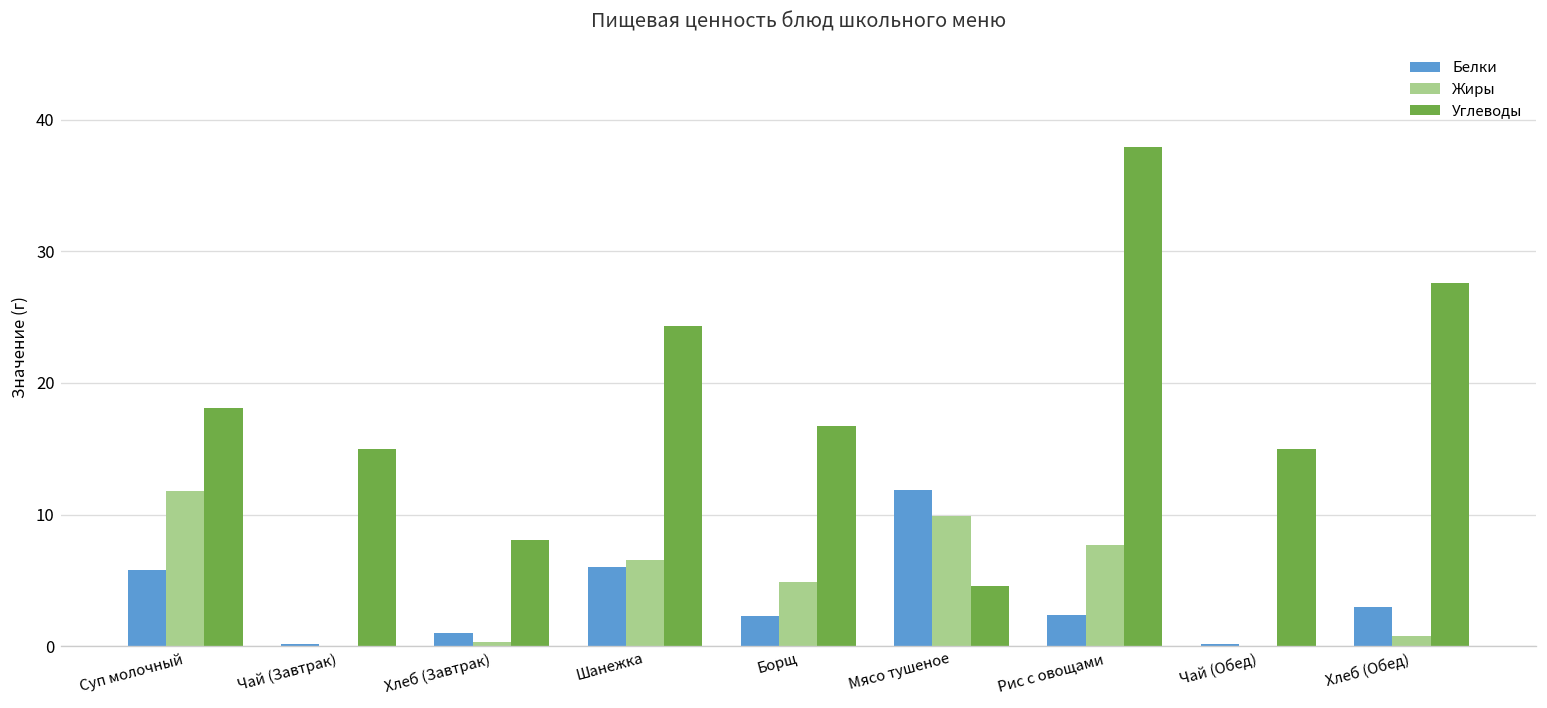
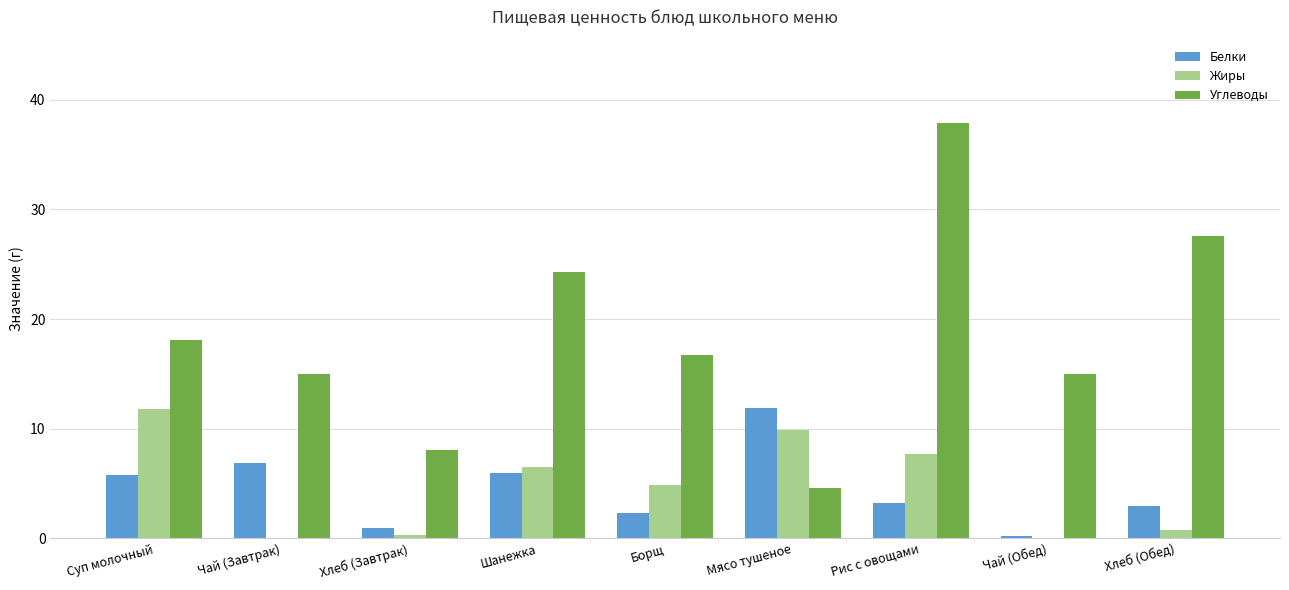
Белки, Чай (Завтрак): 0.2 -> 6.9
Белки, Рис с овощами: 2.4 -> 3.2
